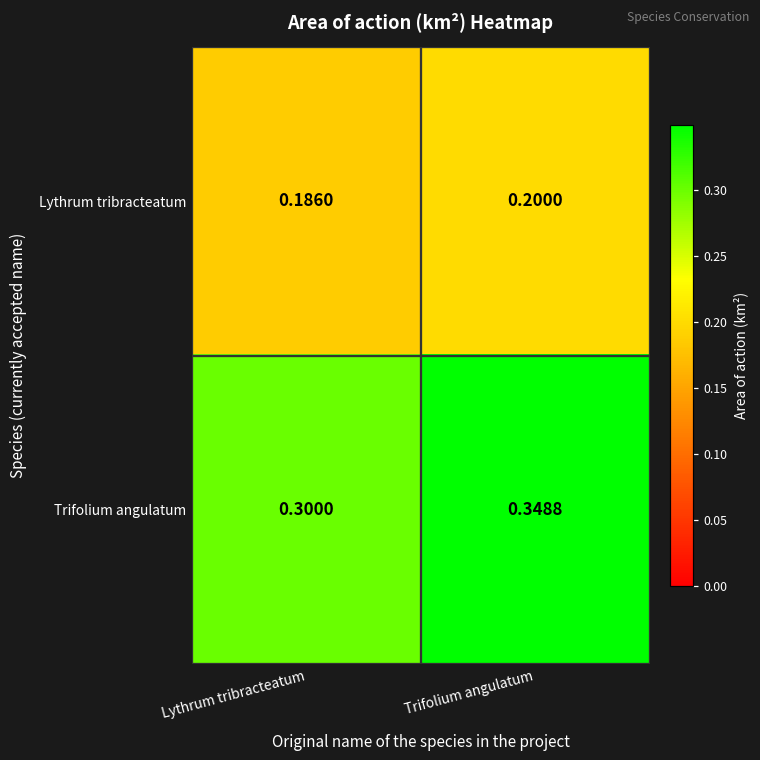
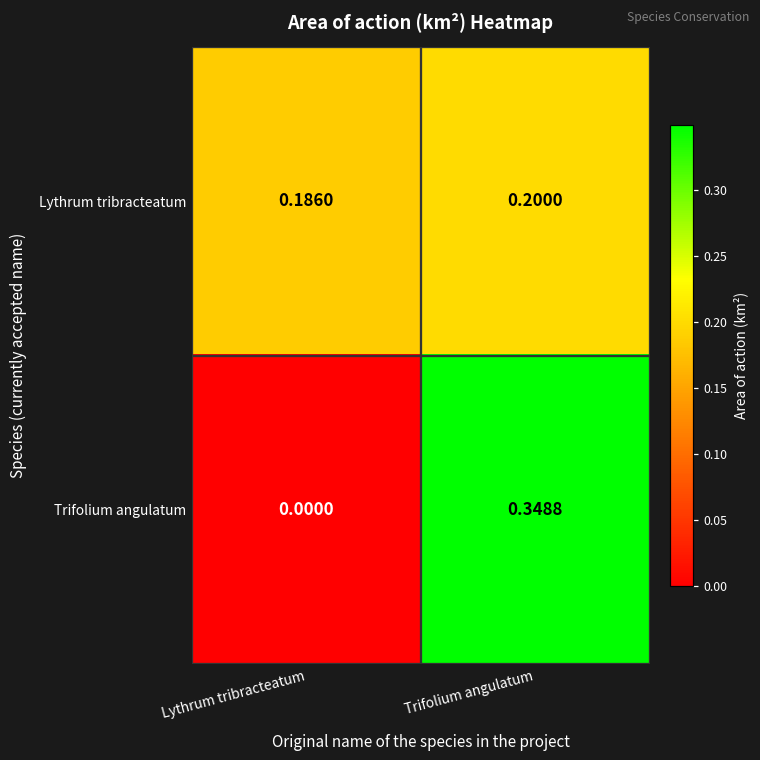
Trifolium angulatum, Lythrum tribracteatum: 0.3000 -> 0.0000
